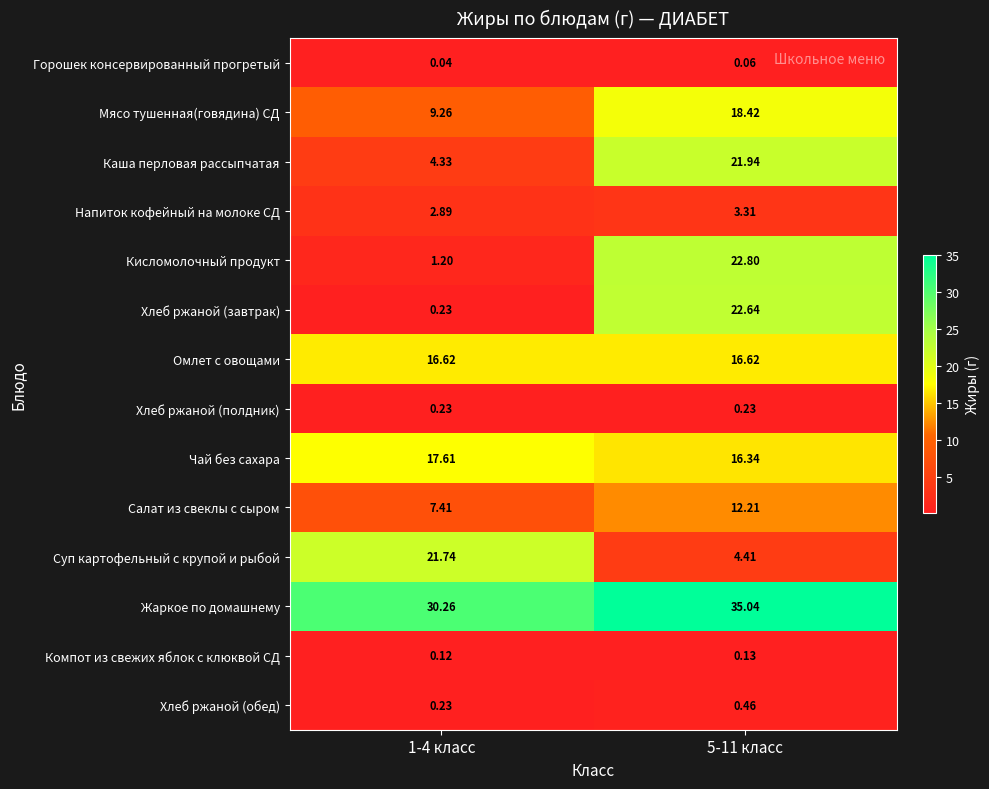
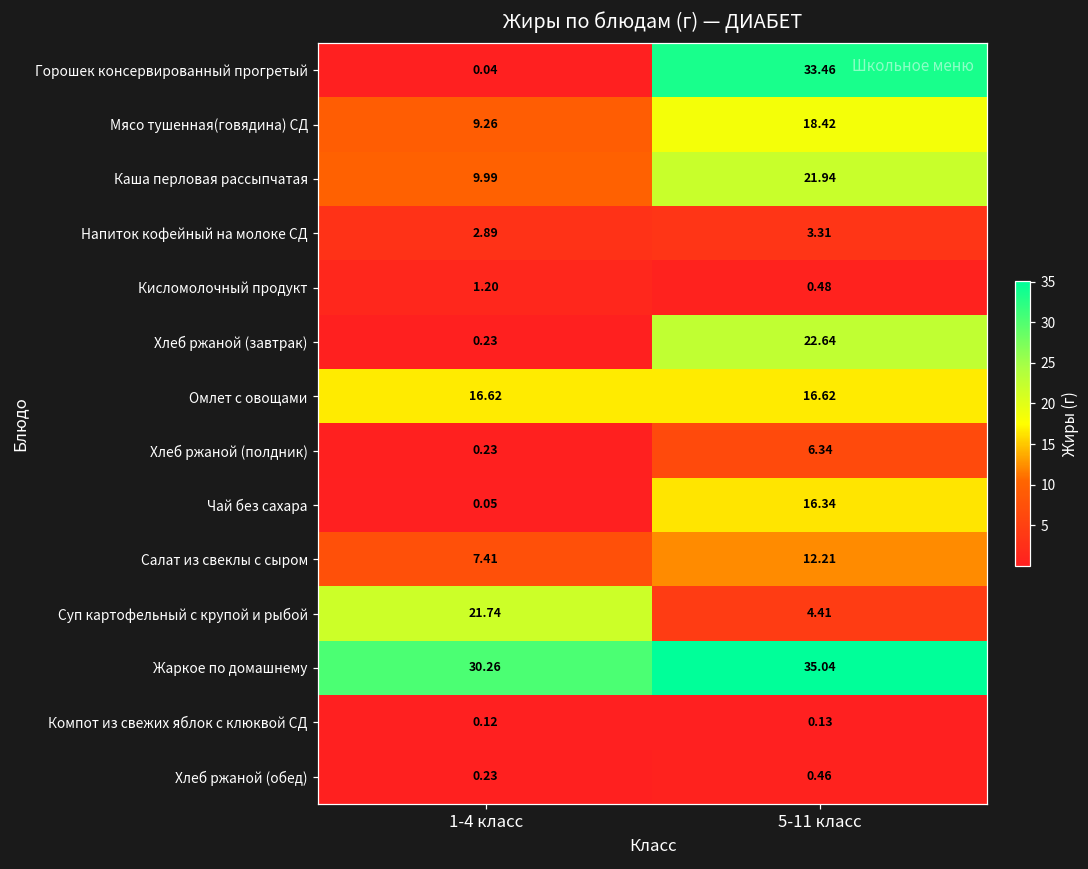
Горошек консервированный прогретый, 5-11 класс: 0.06 -> 33.46
Каша перловая рассыпчатая, 1-4 класс: 4.33 -> 9.99
Кисломолочный продукт, 5-11 класс: 22.80 -> 0.48
Хлеб ржаной (полдник), 5-11 класс: 0.23 -> 6.34
Чай без сахара, 1-4 класс: 17.61 -> 0.05
